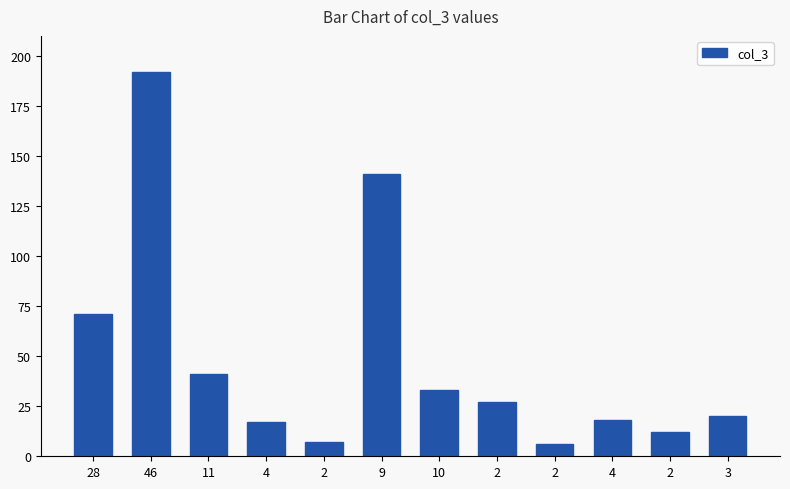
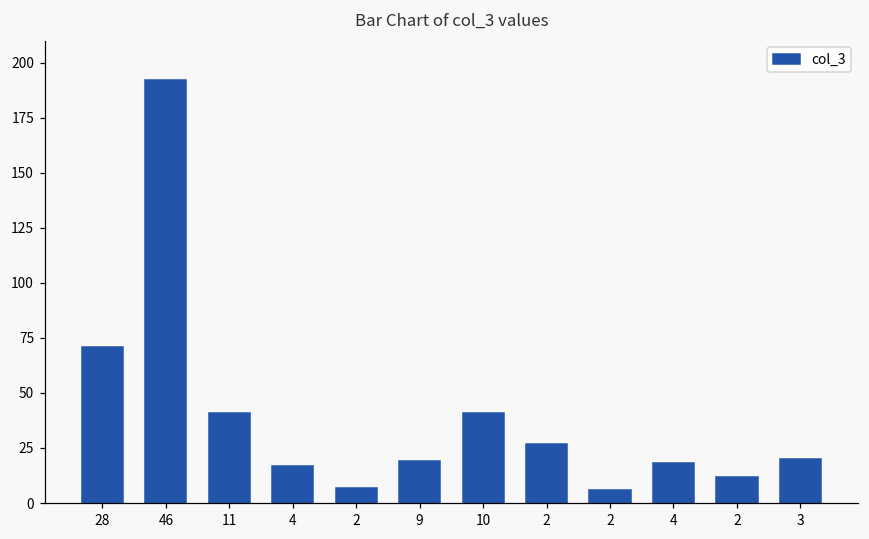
9: 141 -> 19
10: 33 -> 41
